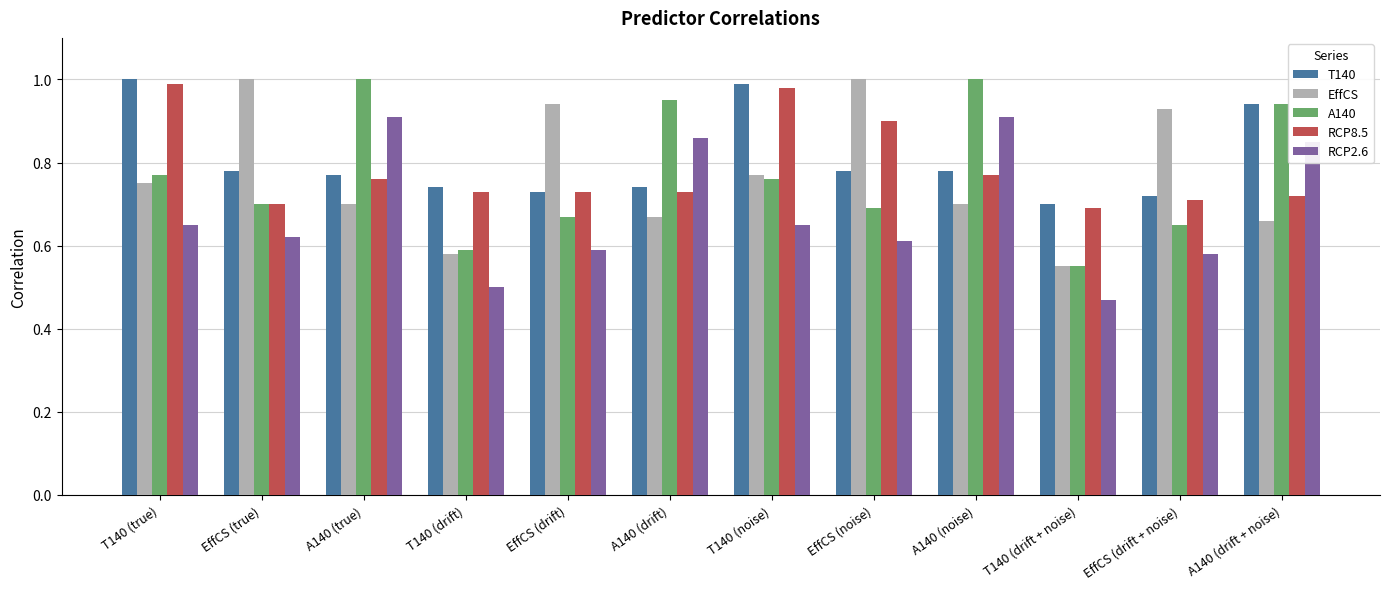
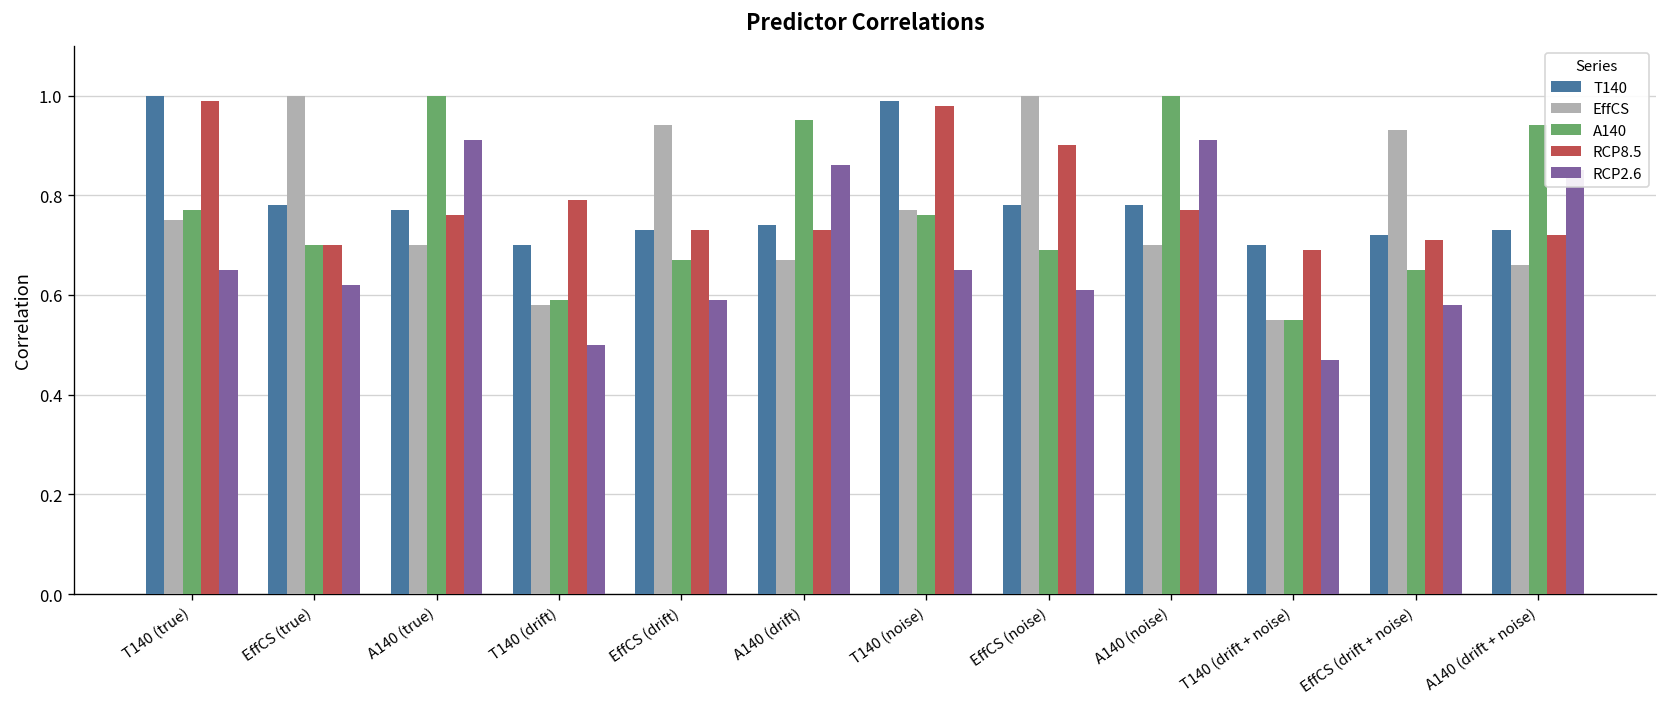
T140, T140 (drift): 0.74 -> 0.70
RCP8.5, T140 (drift): 0.73 -> 0.79
T140, A140 (drift + noise): 0.94 -> 0.73
